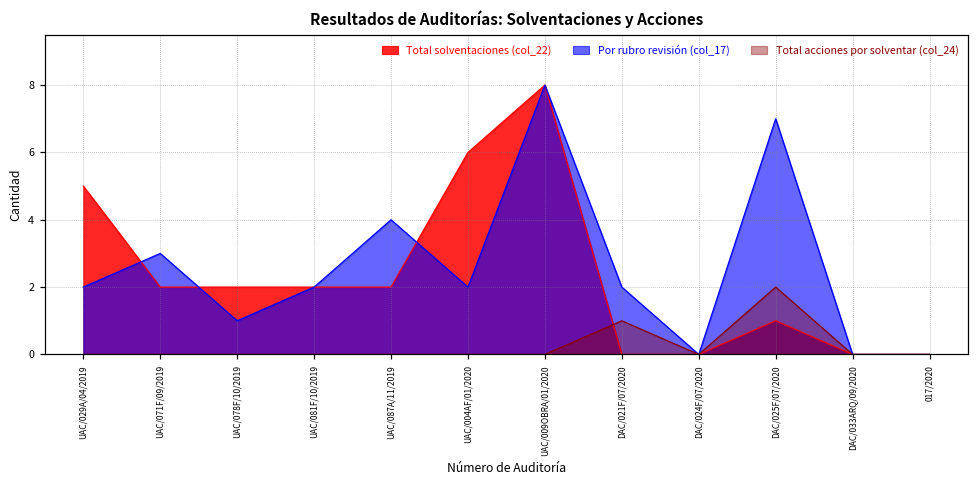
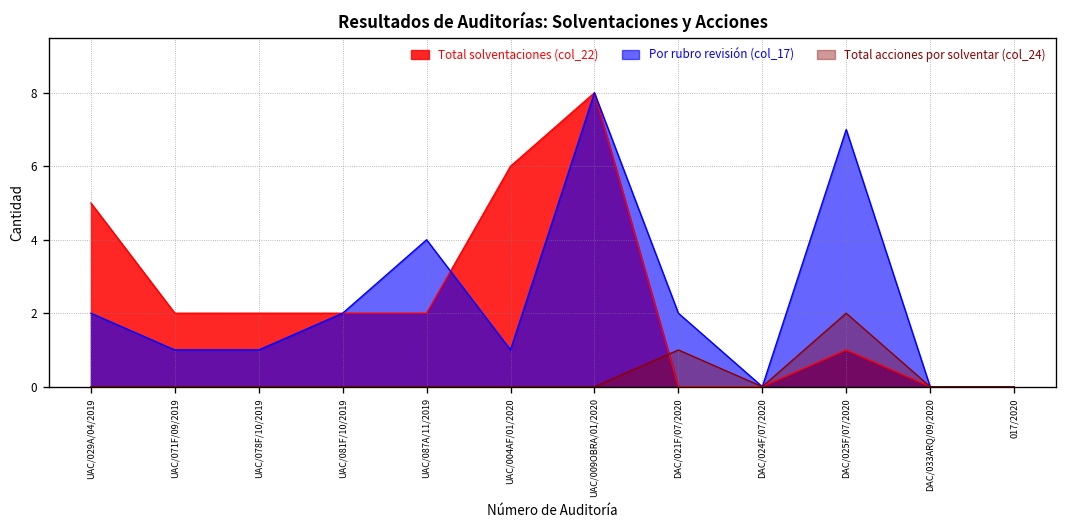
Por rubro revisión (col_17), UAC/071F/09/2019: 3 -> 1
Por rubro revisión (col_17), UAC/004AF/01/2020: 2 -> 1
